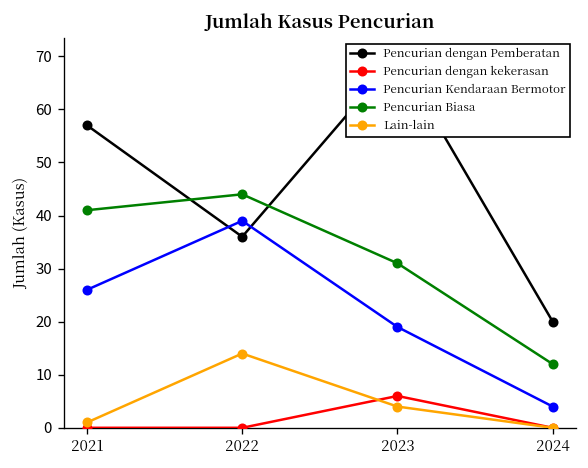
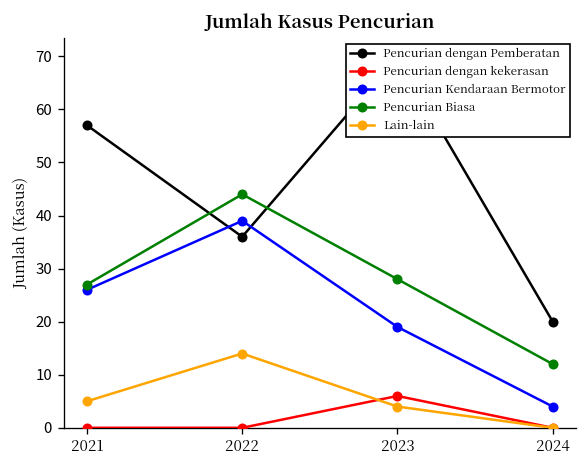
Pencurian Biasa, 2021: 41 -> 27
Lain-lain, 2021: 1 -> 5
Pencurian Biasa, 2023: 31 -> 28
